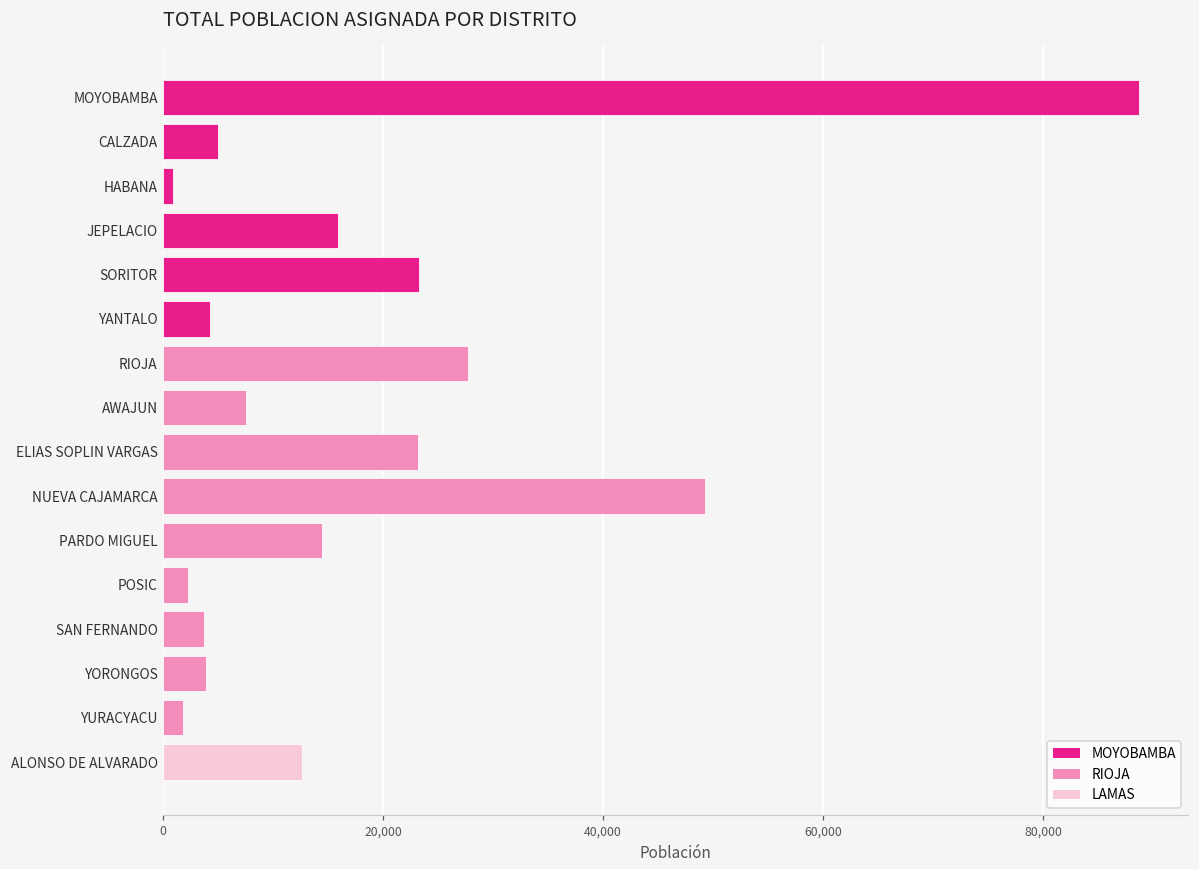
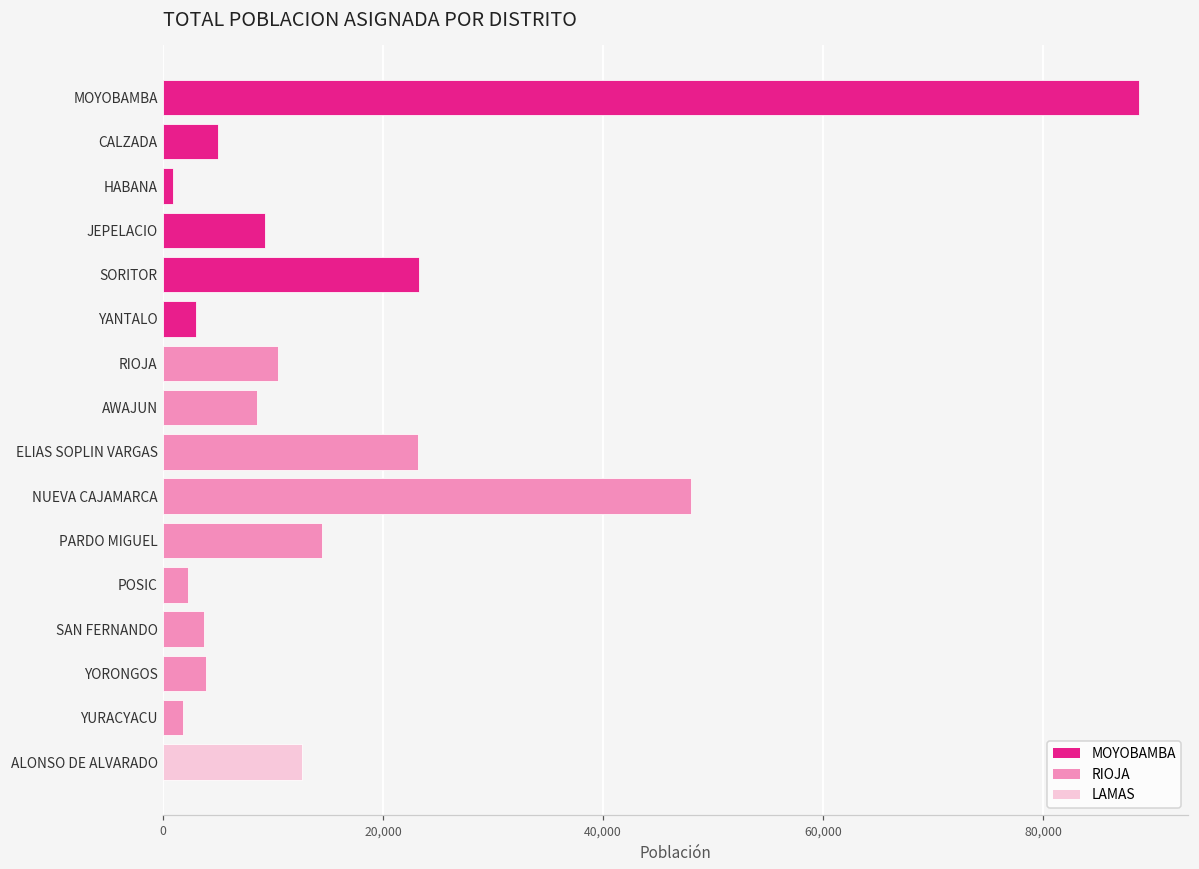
JEPELACIO: 16,000 -> 9,000
YANTALO: 4,000 -> 3,000
RIOJA: 28,000 -> 10,000
AWAJUN: 8,000 -> 9,000
NUEVA CAJAMARCA: 49,000 -> 48,000
